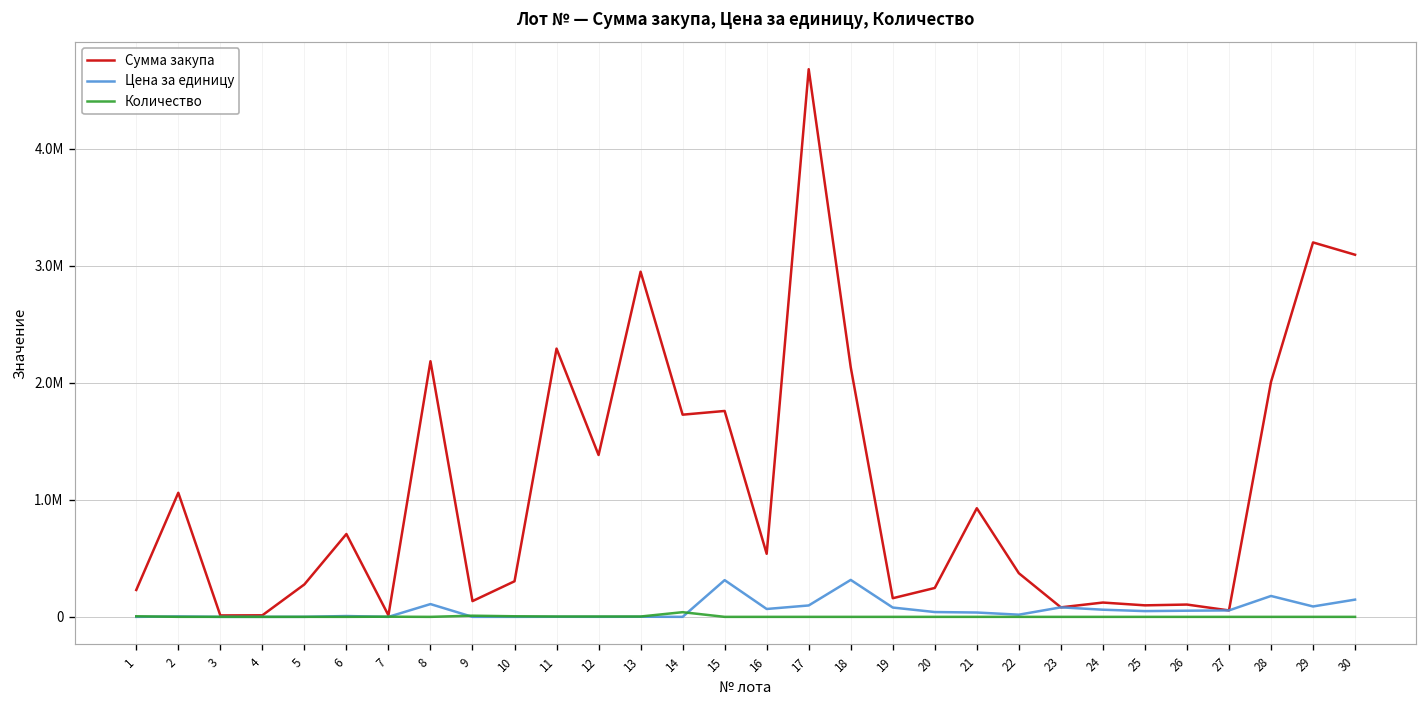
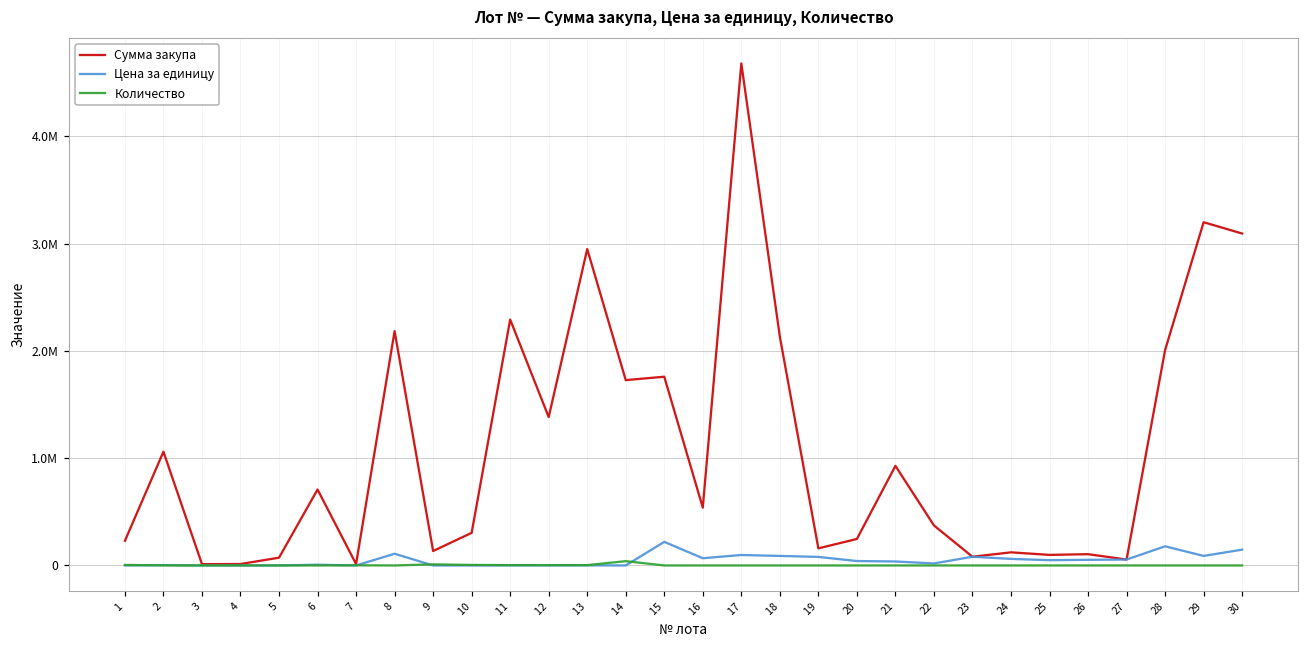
Сумма закупа, 5: 300000 -> 100000
Цена за единицу, 15: 300000 -> 200000
Цена за единицу, 18: 300000 -> 100000
